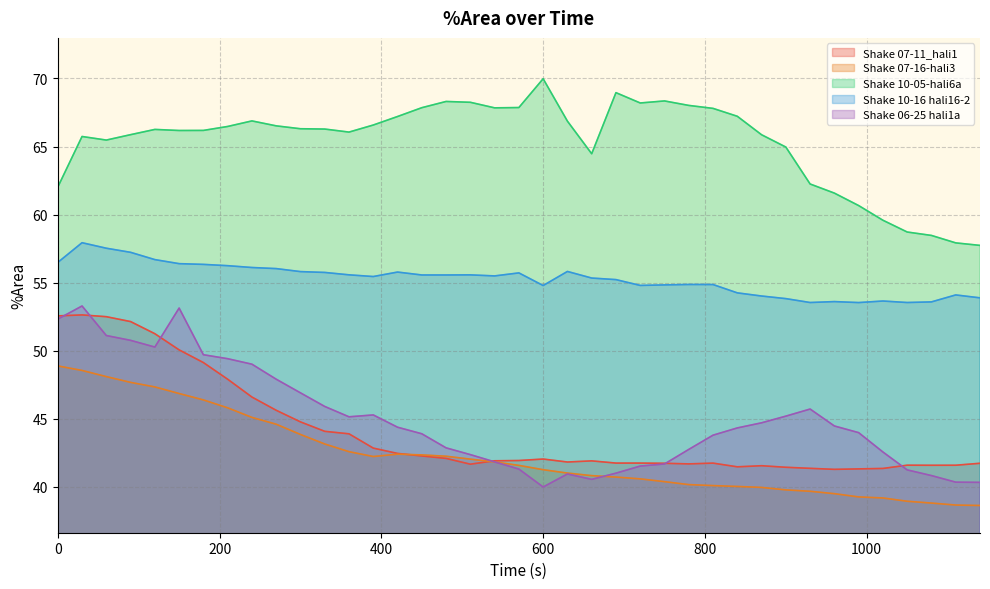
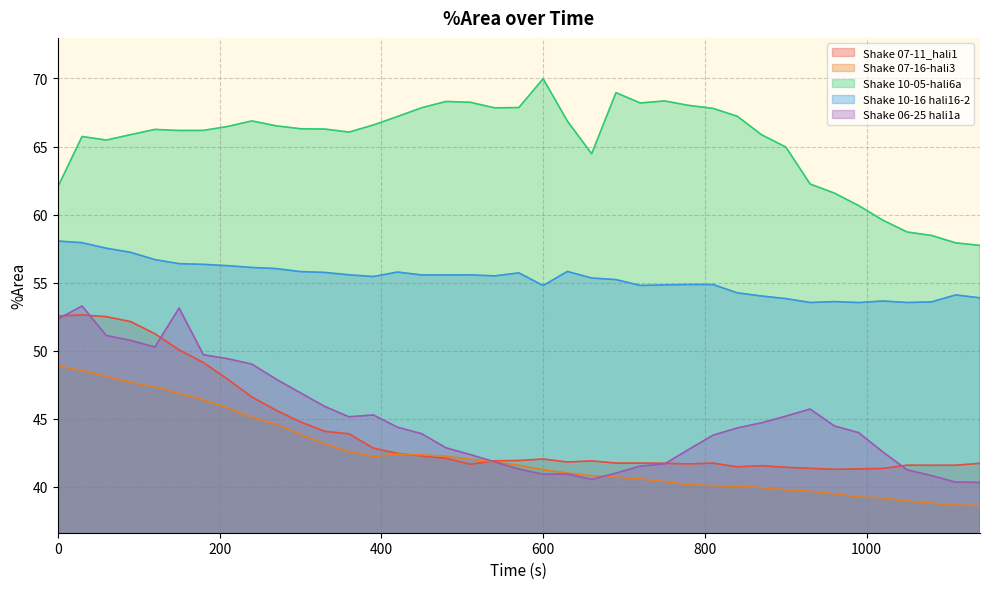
Shake 10-16 hali16-2, 0: 56.5 -> 58.1
Shake 06-25 hali1a, 600: 40.0 -> 40.9
